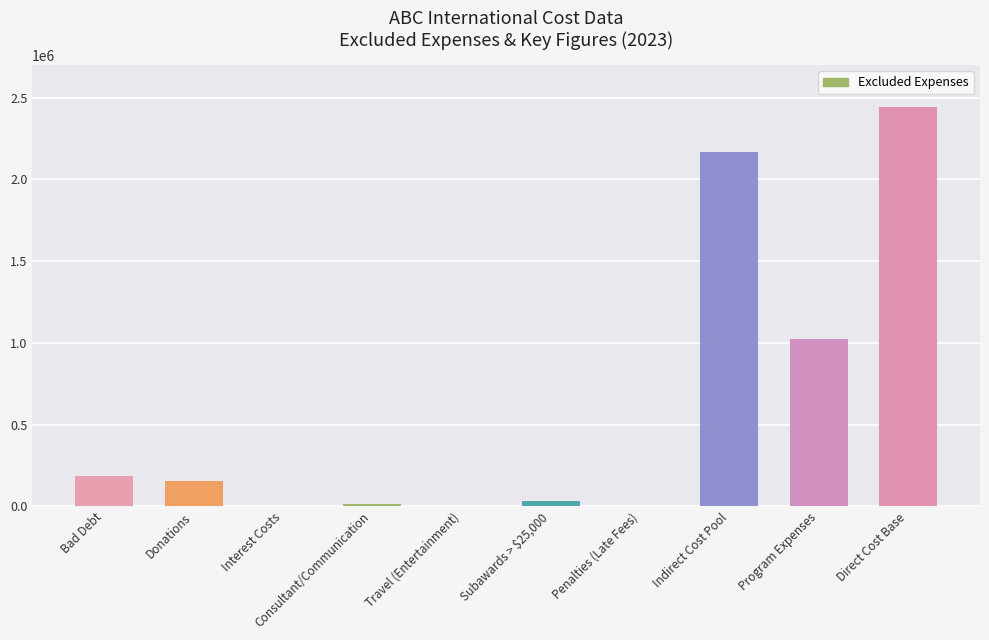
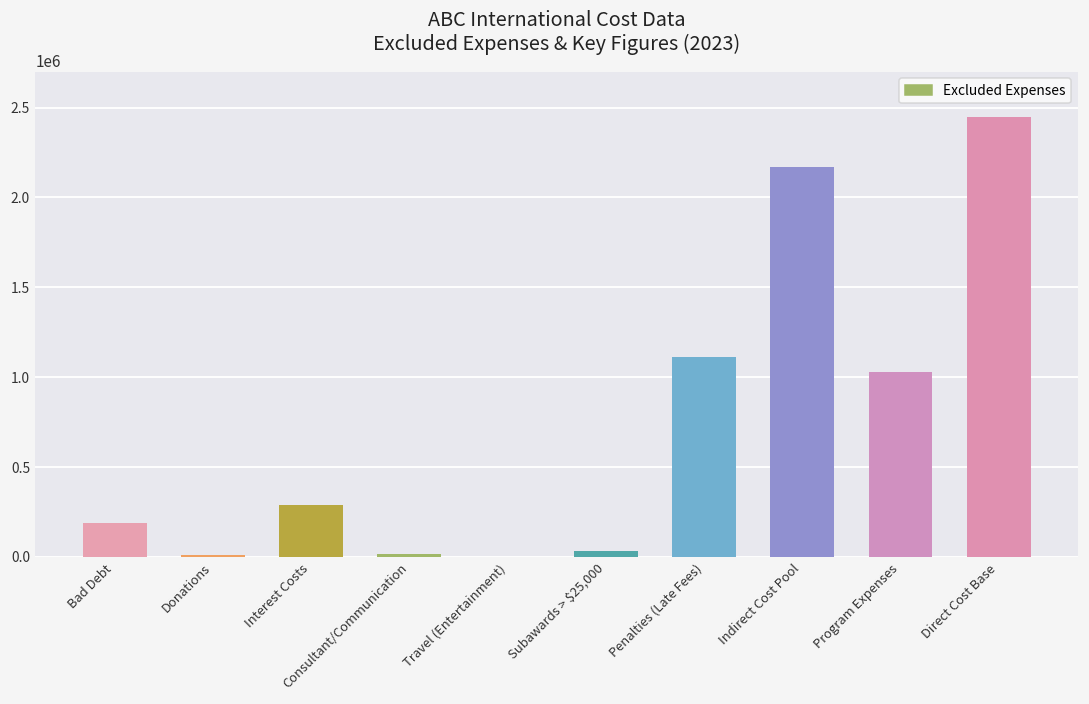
Donations: 150000 -> 10000
Interest Costs: 0 -> 290000
Penalties (Late Fees): 0 -> 1110000
